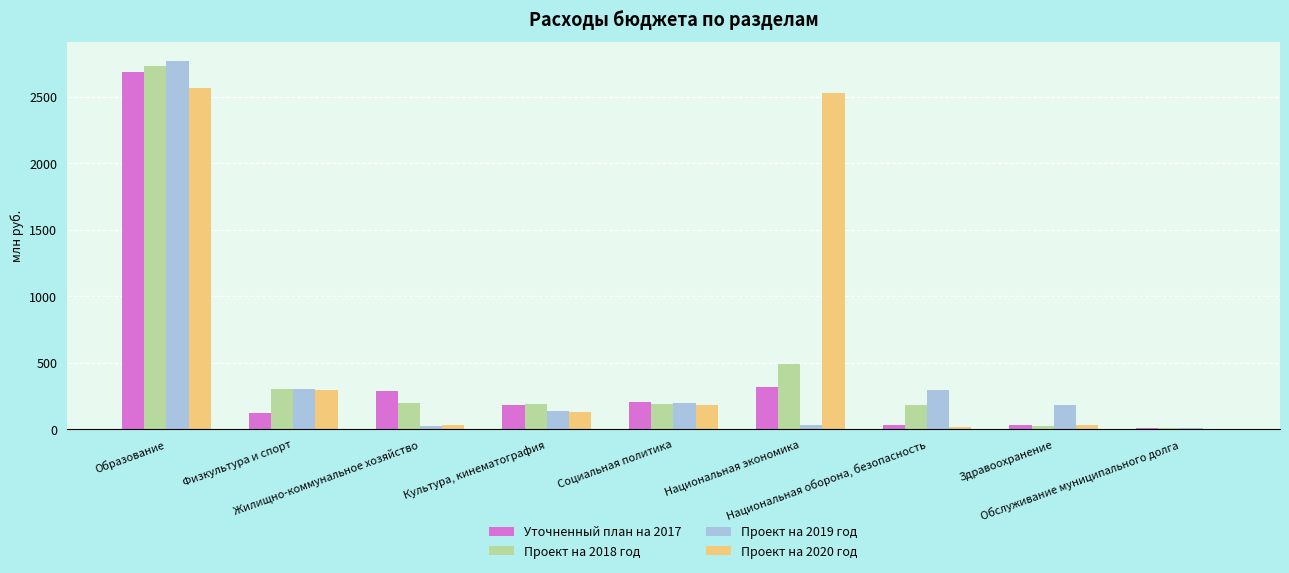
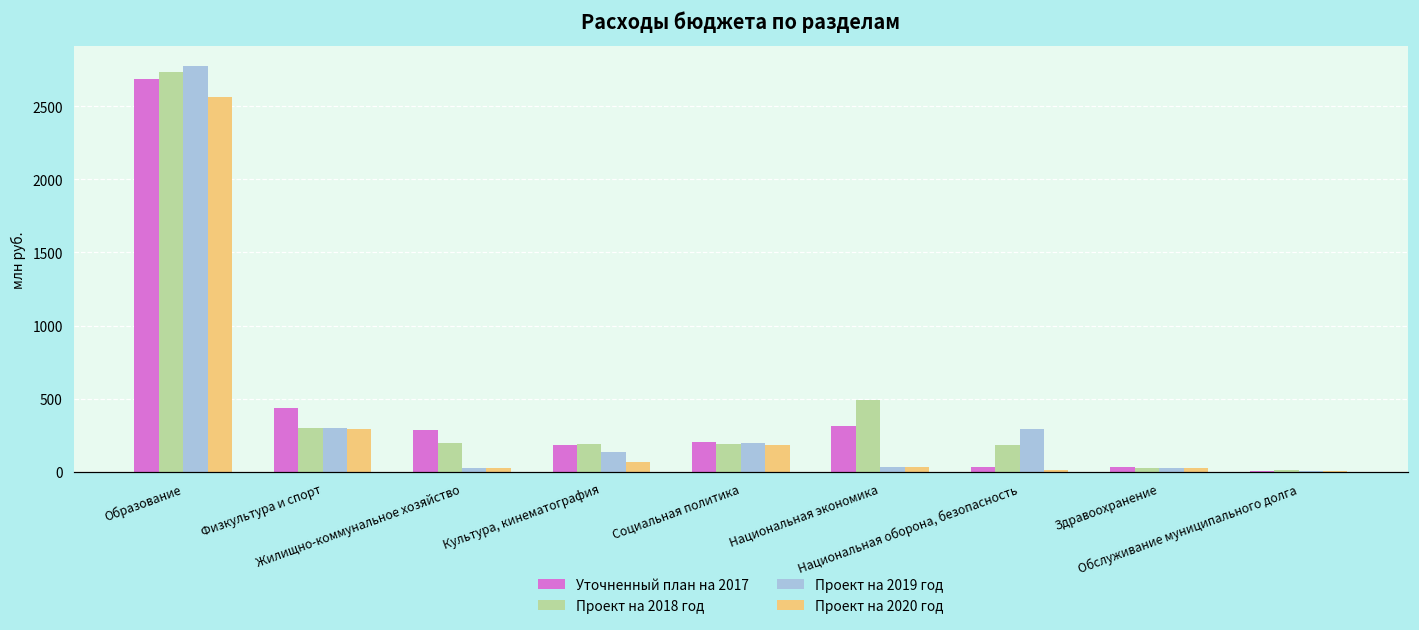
Уточненный план на 2017, Физкультура и спорт: 120 -> 440
Проект на 2020 год, Культура, кинематография: 130 -> 70
Проект на 2020 год, Национальная экономика: 2530 -> 30
Проект на 2019 год, Здравоохранение: 180 -> 30
